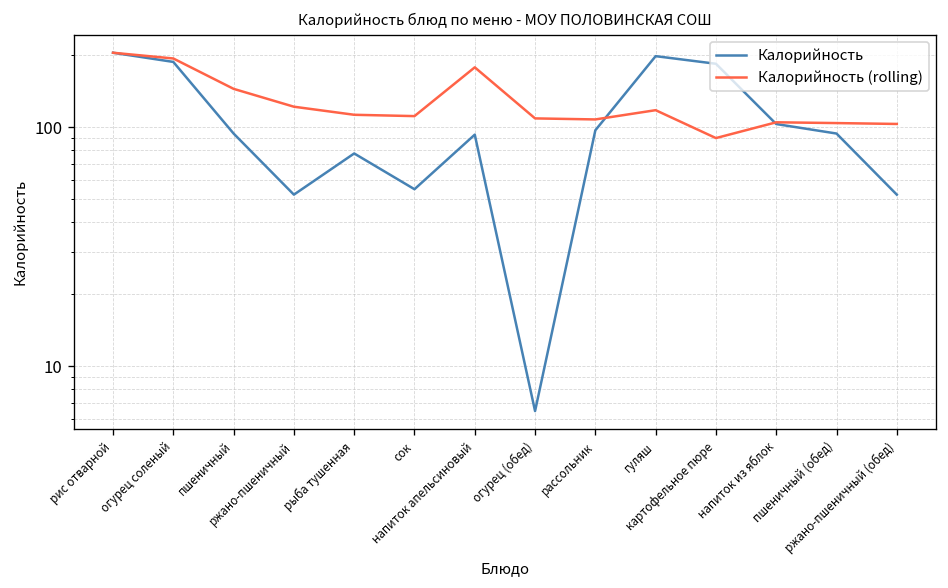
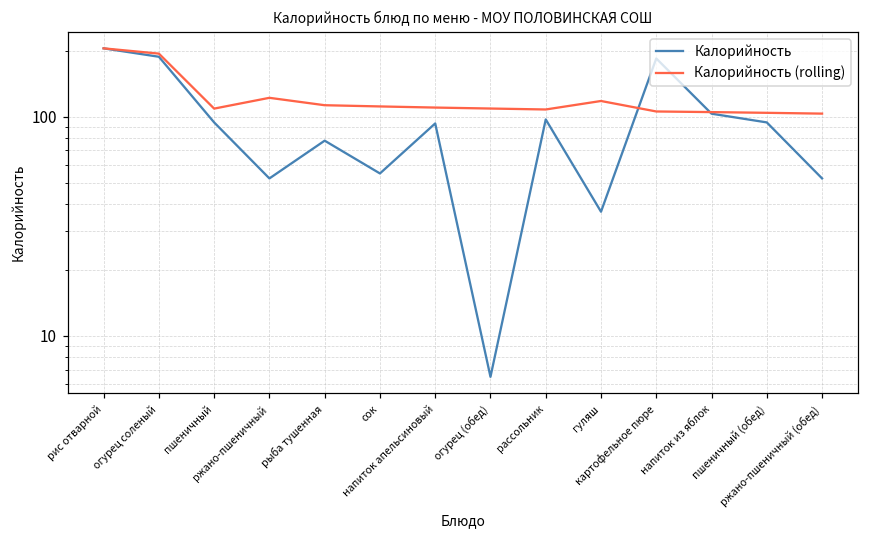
Калорийность (rolling), пшеничный: 140 -> 110
Калорийность (rolling), напиток апельсиновый: 180 -> 110
Калорийность, гуляш: 200 -> 37
Калорийность (rolling), картофельное пюре: 90 -> 110
